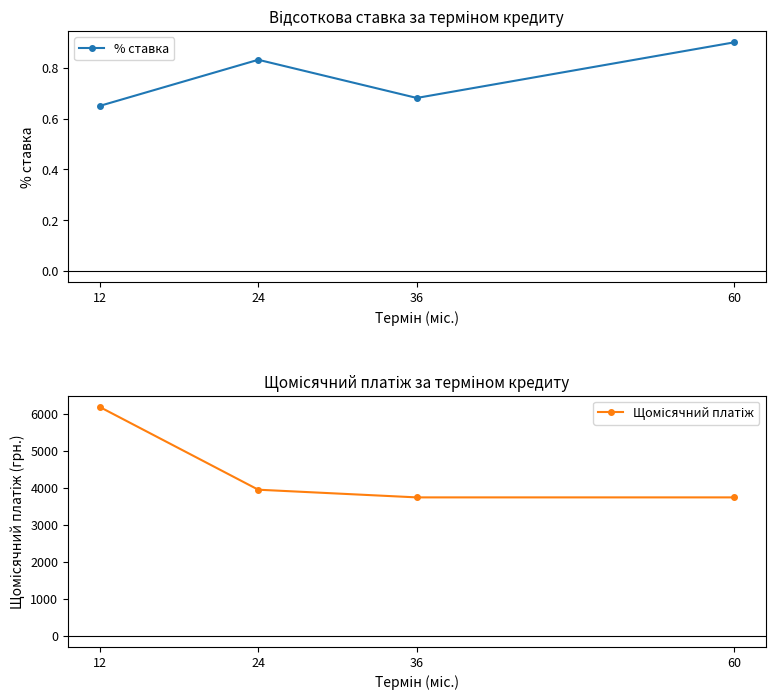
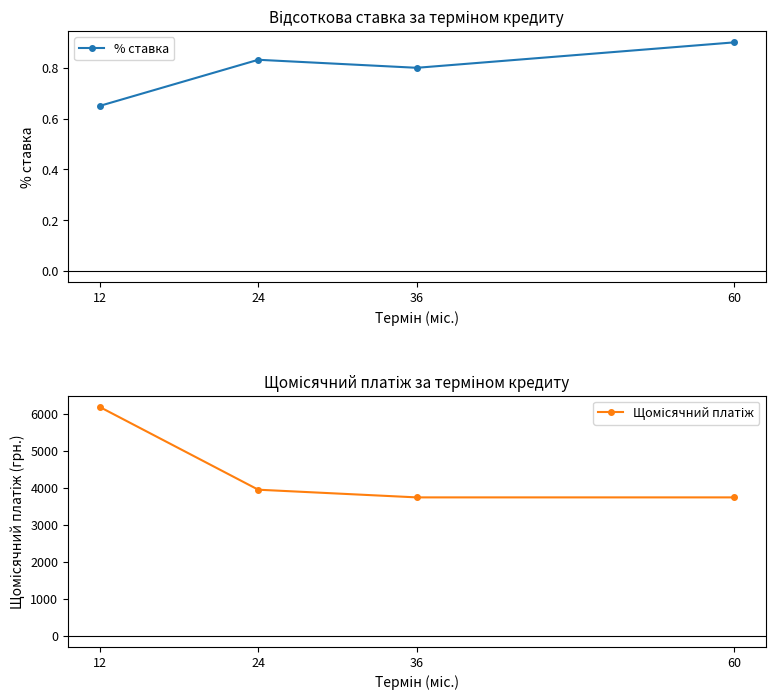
Відсоткова ставка за терміном кредиту, 36: 0.68 -> 0.80
